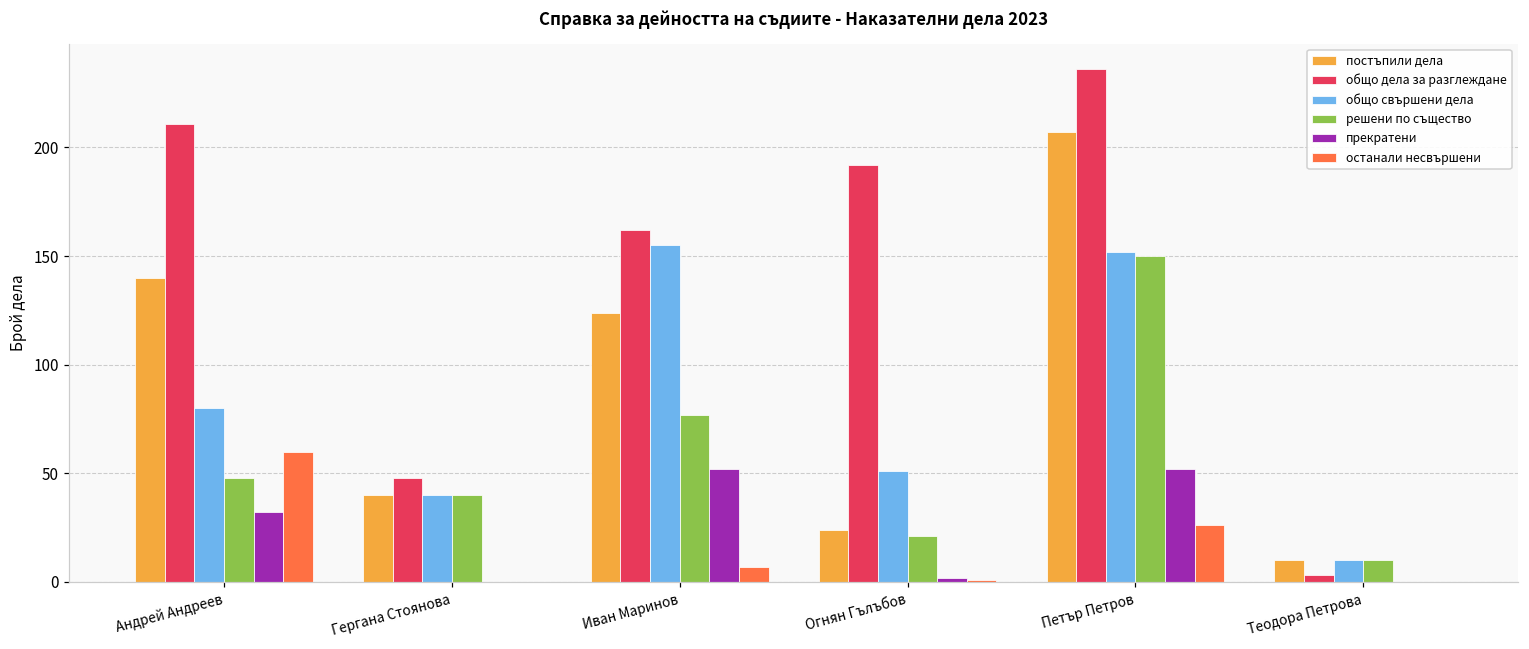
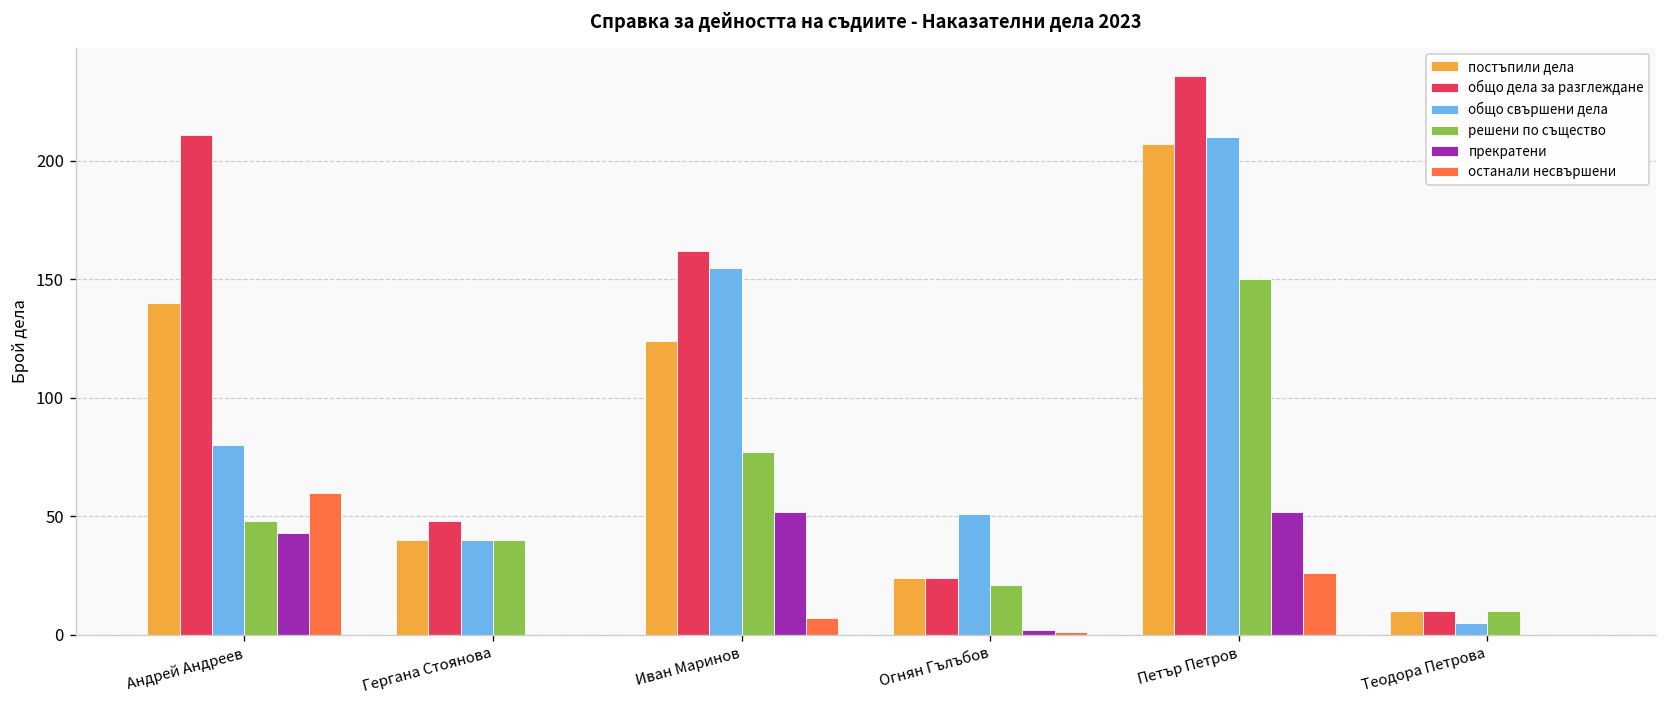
прекратени, Андрей Андреев: 32 -> 43
общо дела за разглеждане, Огнян Гълъбов: 192 -> 24
общо свършени дела, Петър Петров: 152 -> 210
общо дела за разглеждане, Теодора Петрова: 3 -> 10
общо свършени дела, Теодора Петрова: 10 -> 5
